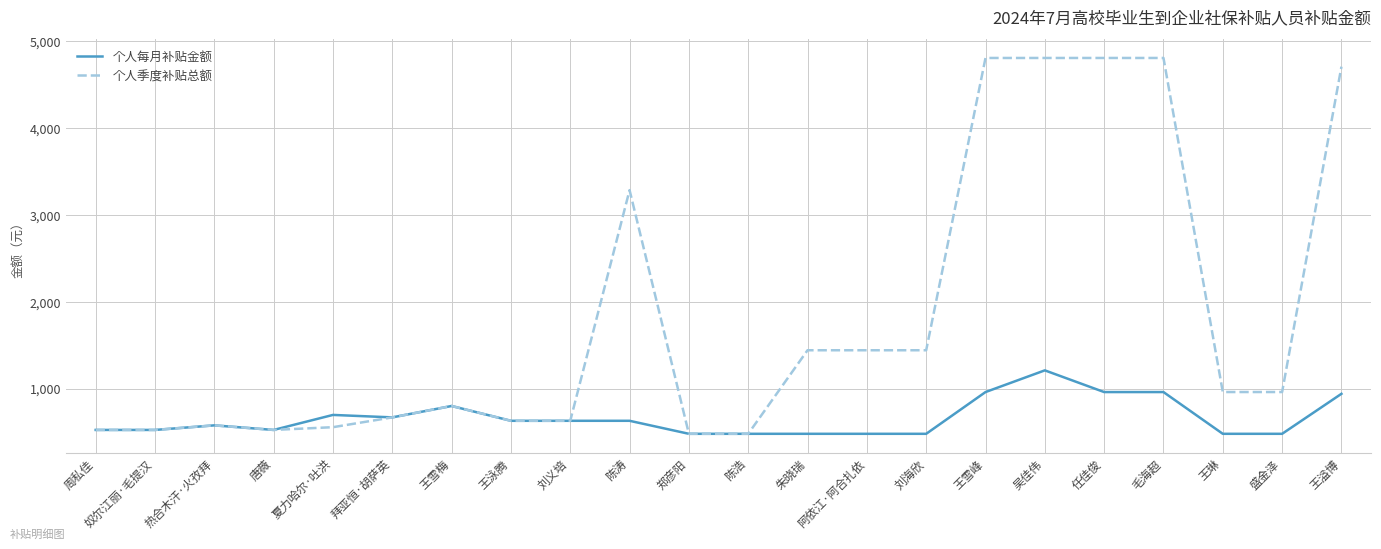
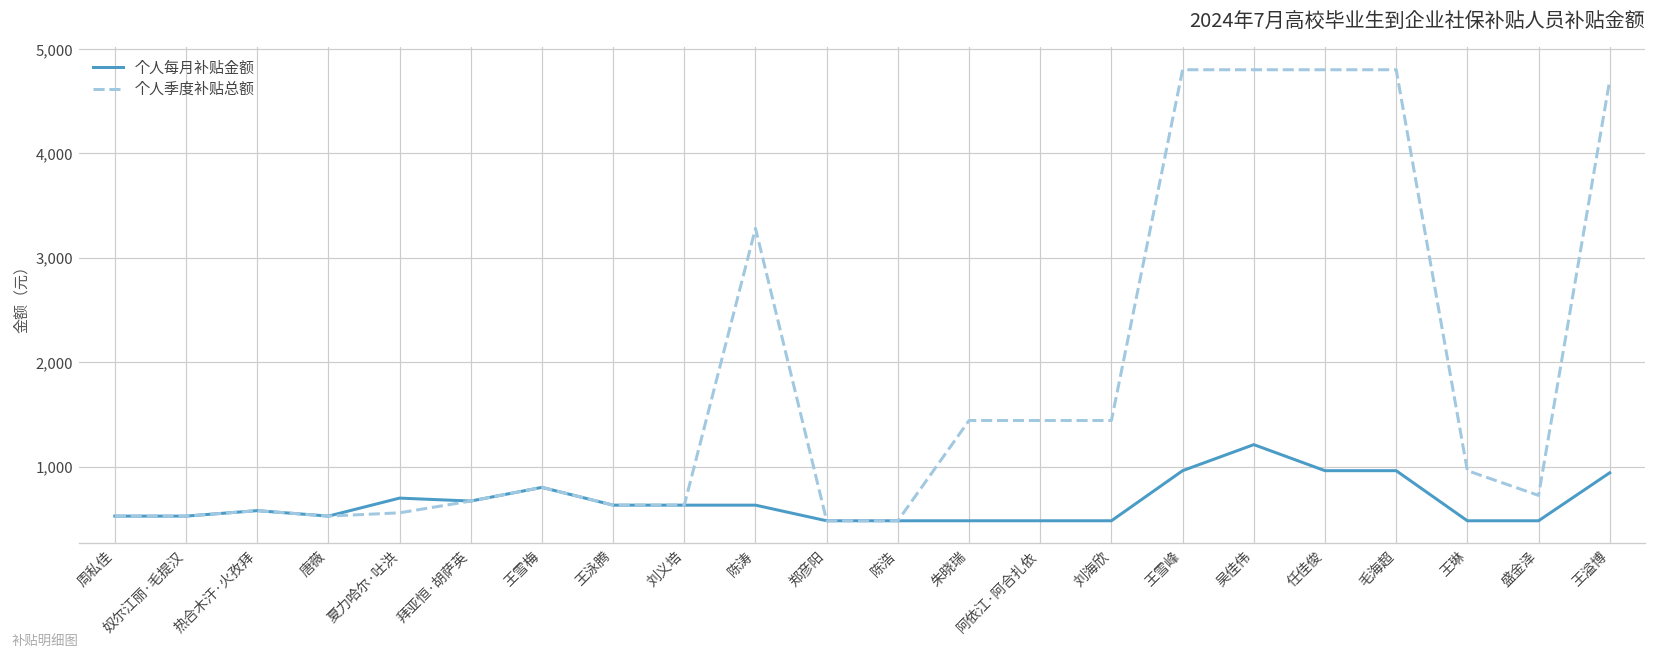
个人季度补贴总额, 盛金泽: 1,000 -> 700
